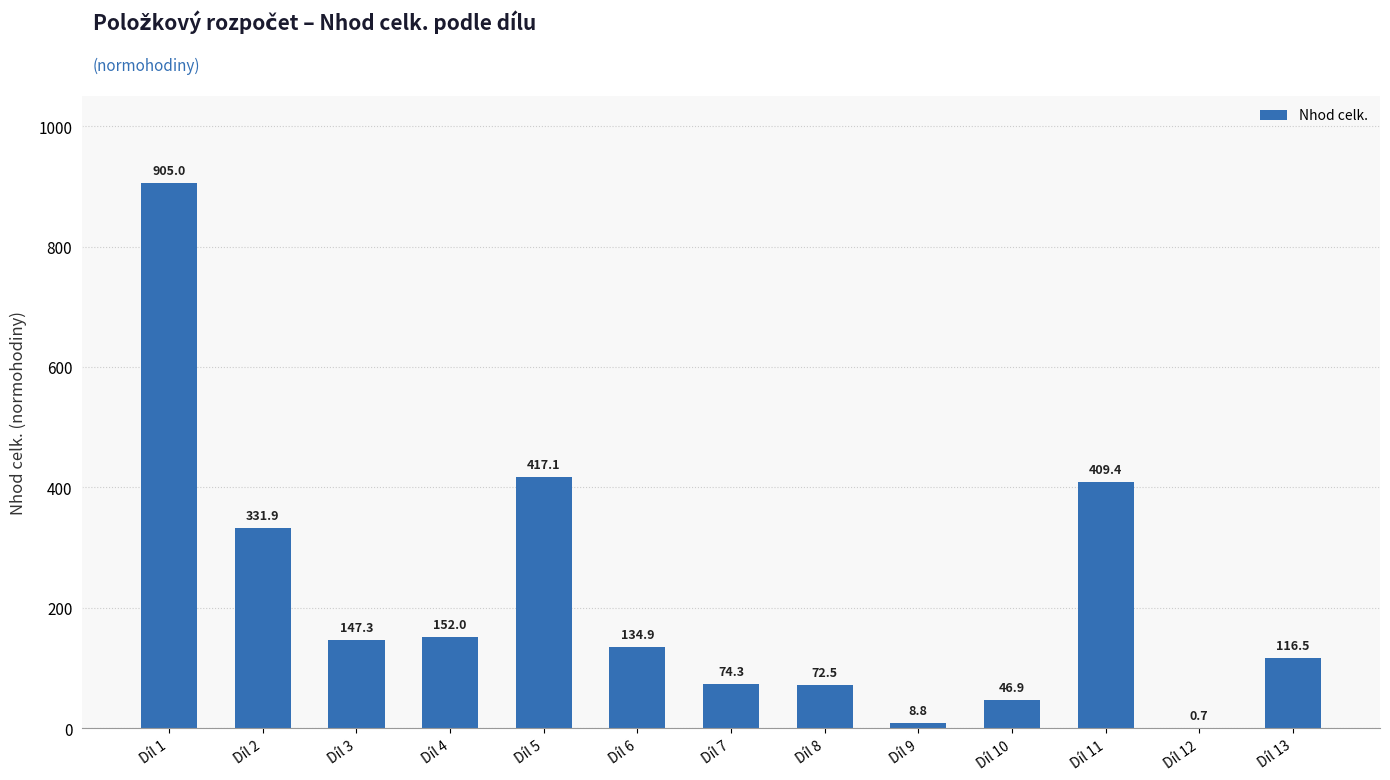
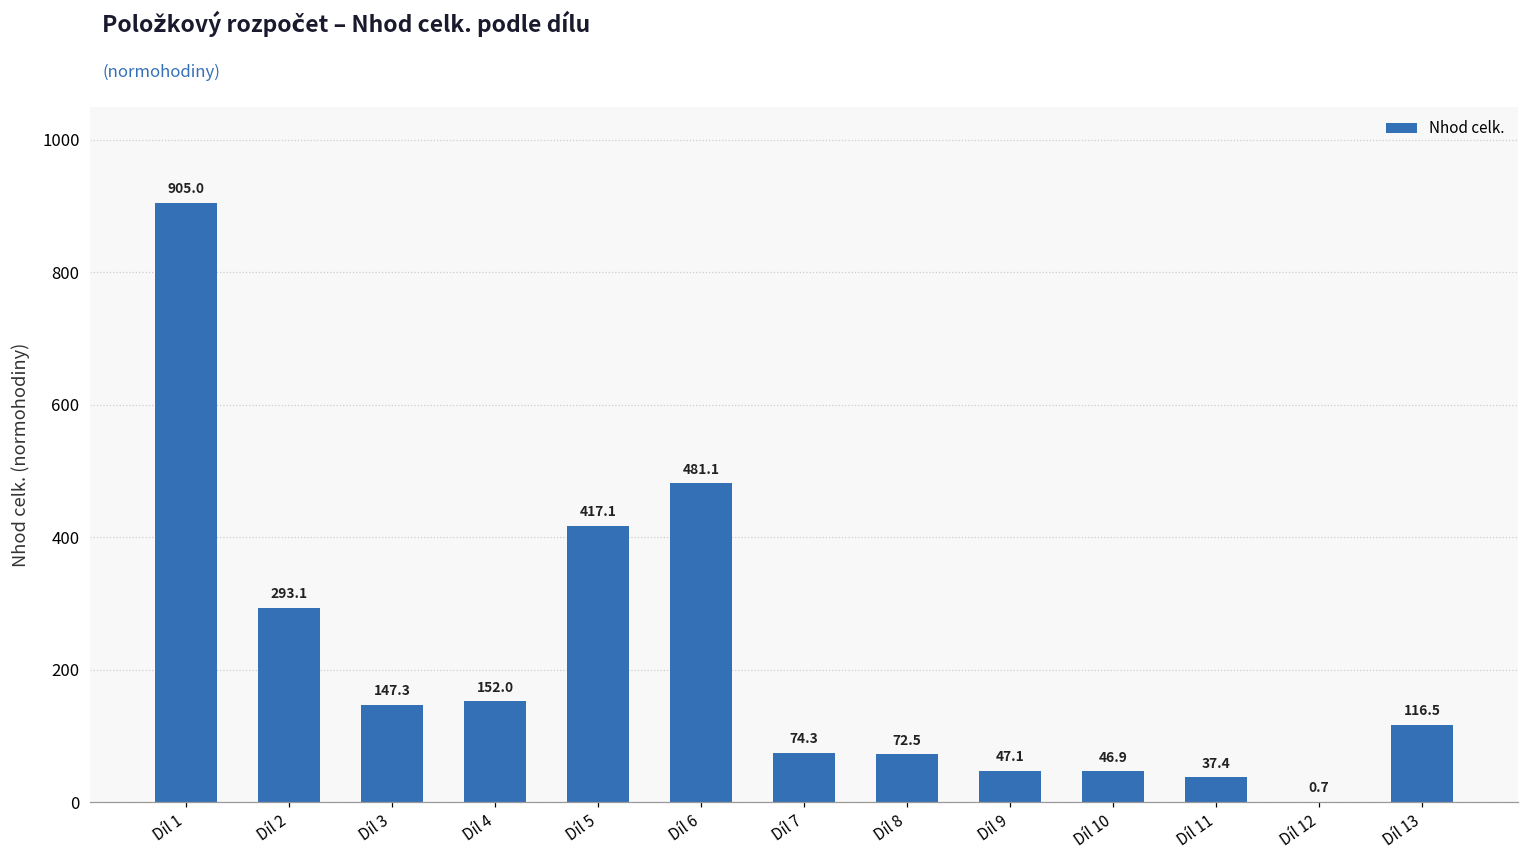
Díl 2: 331.9 -> 293.1
Díl 6: 134.9 -> 481.1
Díl 9: 8.8 -> 47.1
Díl 11: 409.4 -> 37.4
